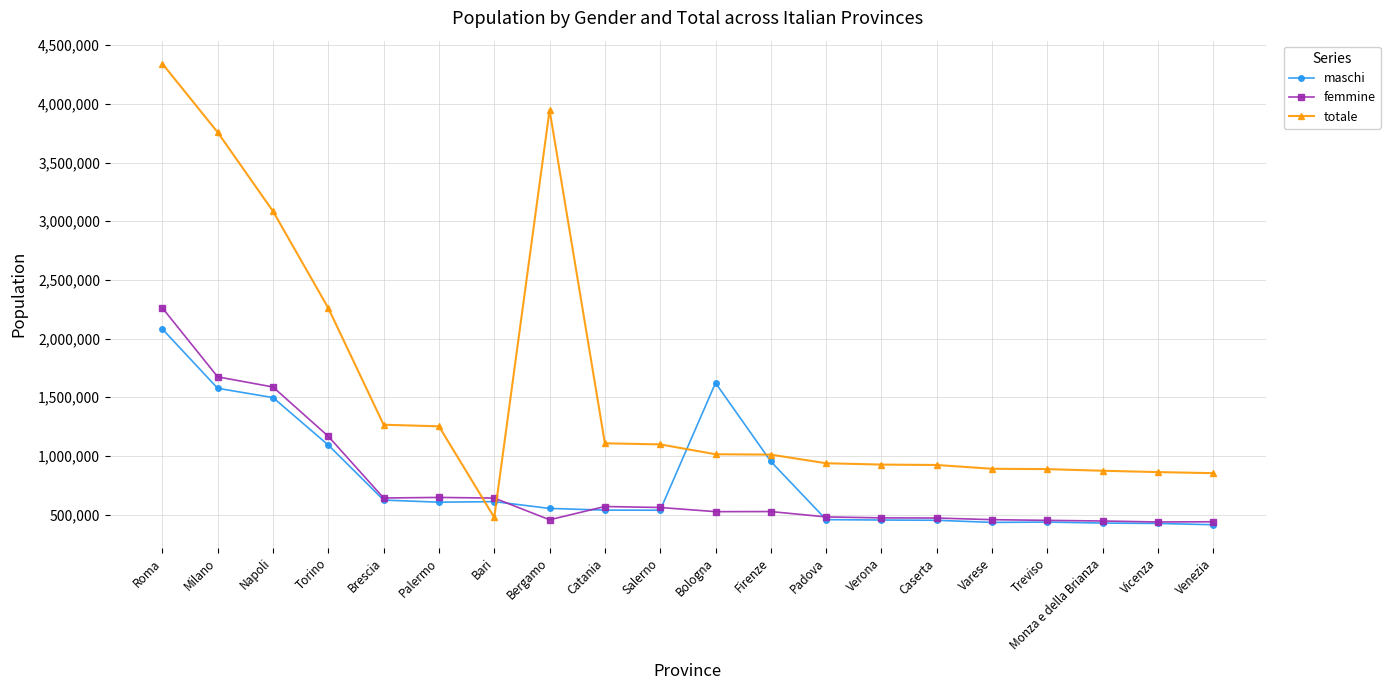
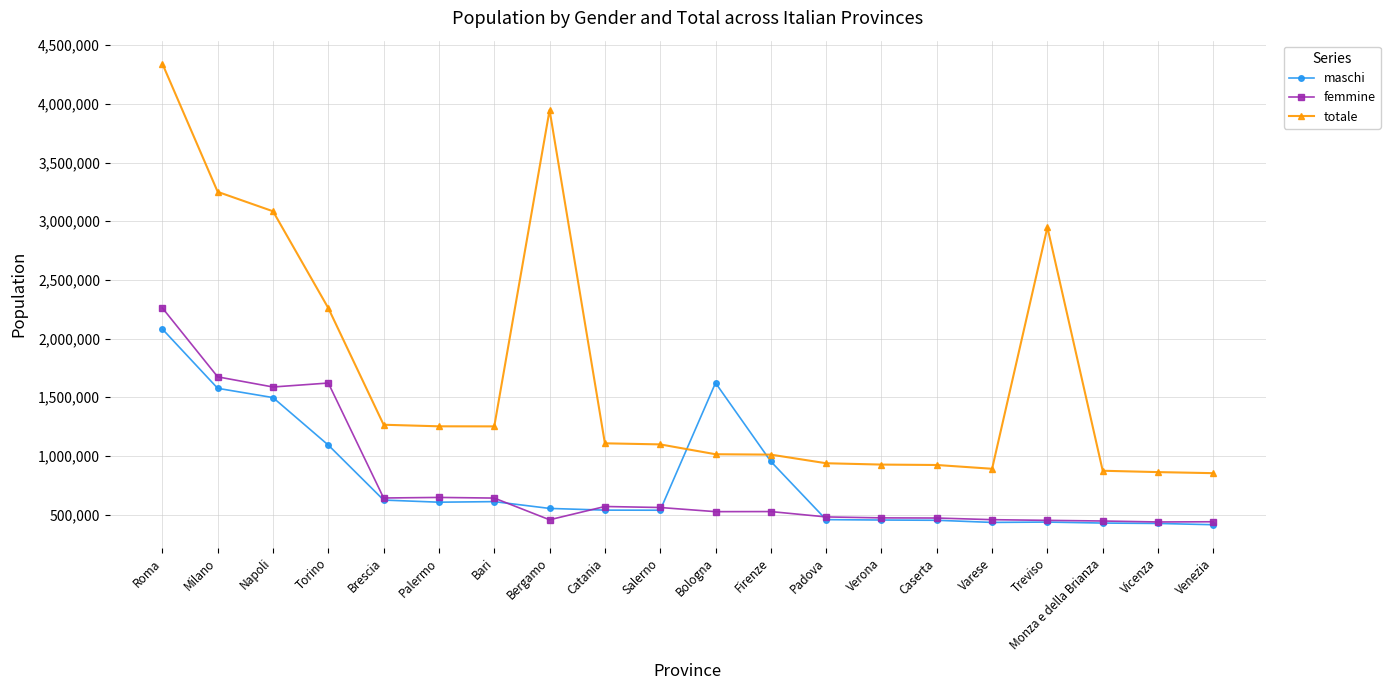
totale, Milano: 3,760,000 -> 3,250,000
femmine, Torino: 1,170,000 -> 1,620,000
totale, Bari: 480,000 -> 1,250,000
totale, Treviso: 890,000 -> 2,950,000
